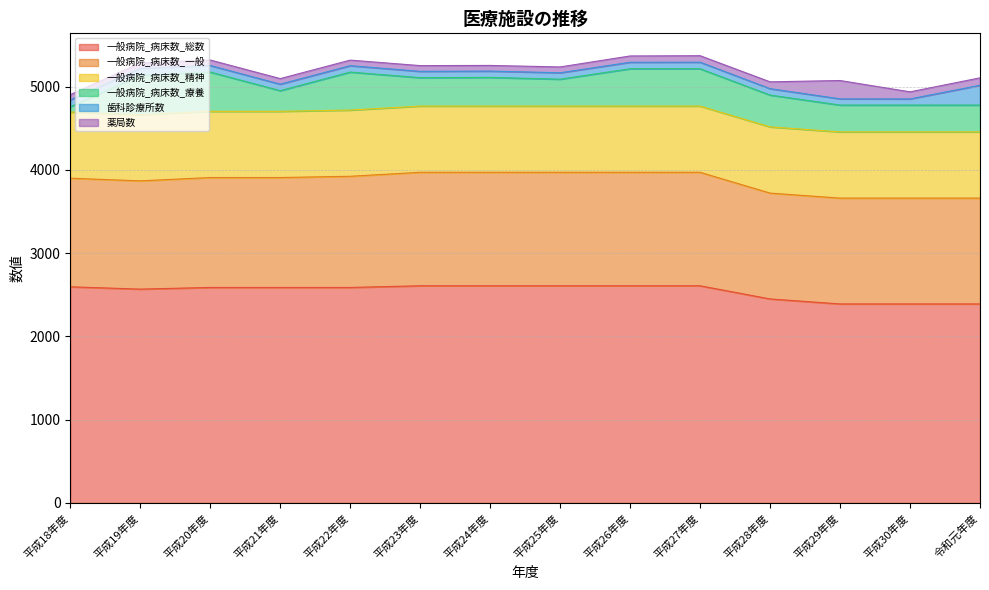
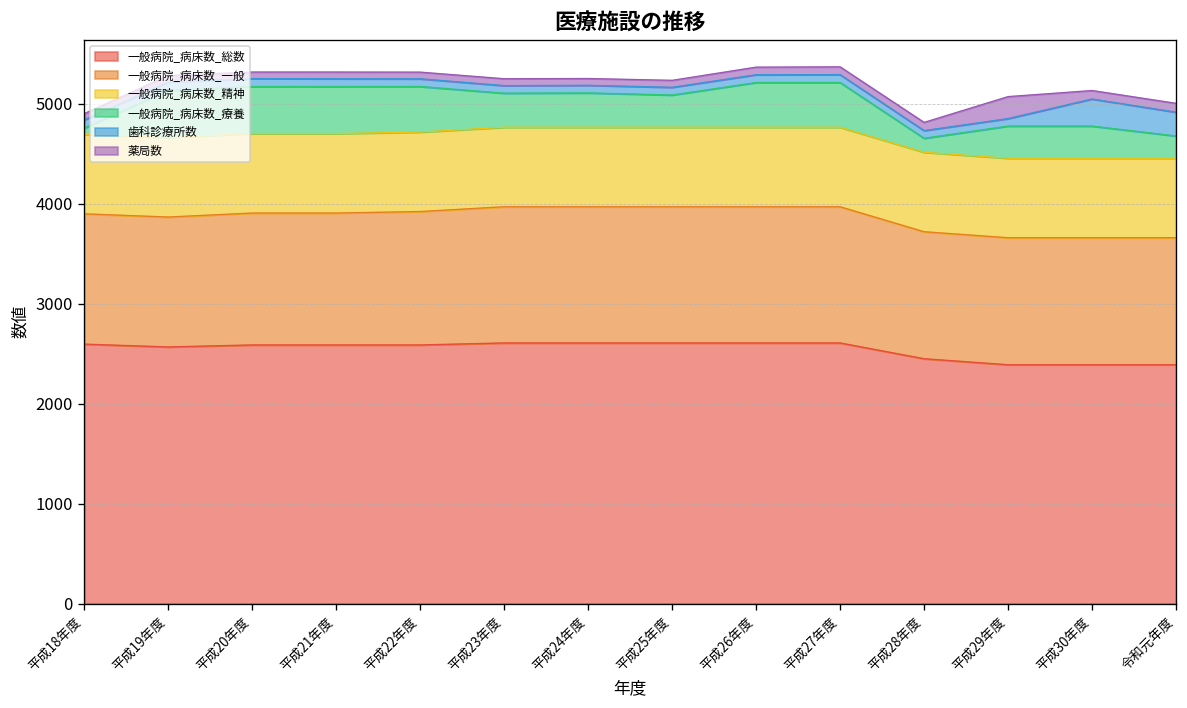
一般病院_病床数_療養, 平成21年度: 200 -> 500
一般病院_病床数_療養, 平成28年度: 400 -> 100
歯科診療所数, 平成30年度: 100 -> 300
一般病院_病床数_療養, 令和元年度: 300 -> 200
